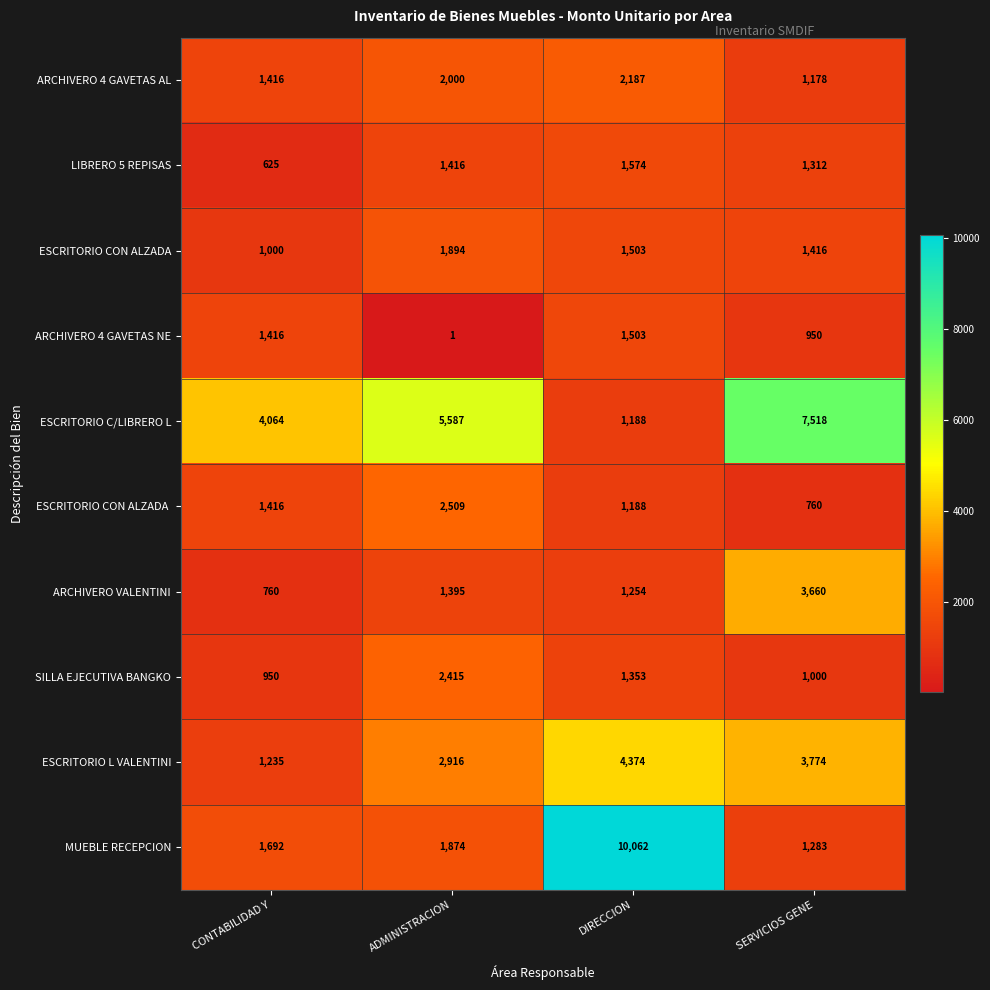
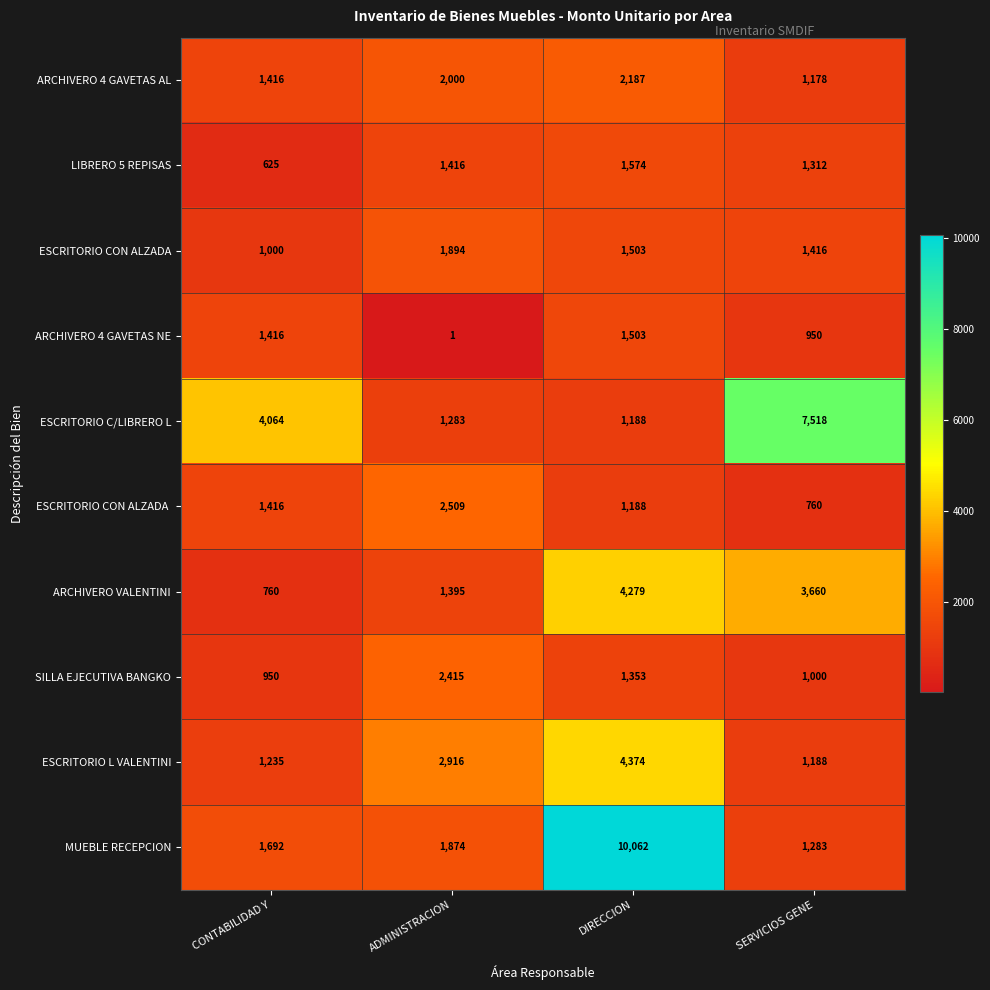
ESCRITORIO C/LIBRERO L, ADMINISTRACION: 5,587 -> 1,283
ARCHIVERO VALENTINI, DIRECCION: 1,254 -> 4,279
ESCRITORIO L VALENTINI, SERVICIOS GENE: 3,774 -> 1,188
